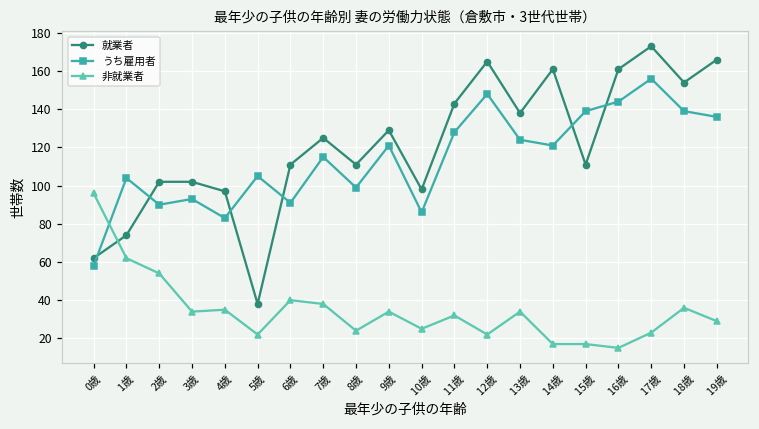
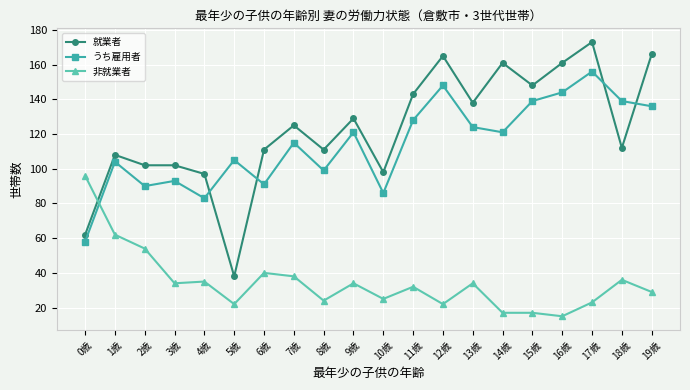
就業者, 1歳: 74 -> 108
就業者, 15歳: 111 -> 148
就業者, 18歳: 154 -> 112
